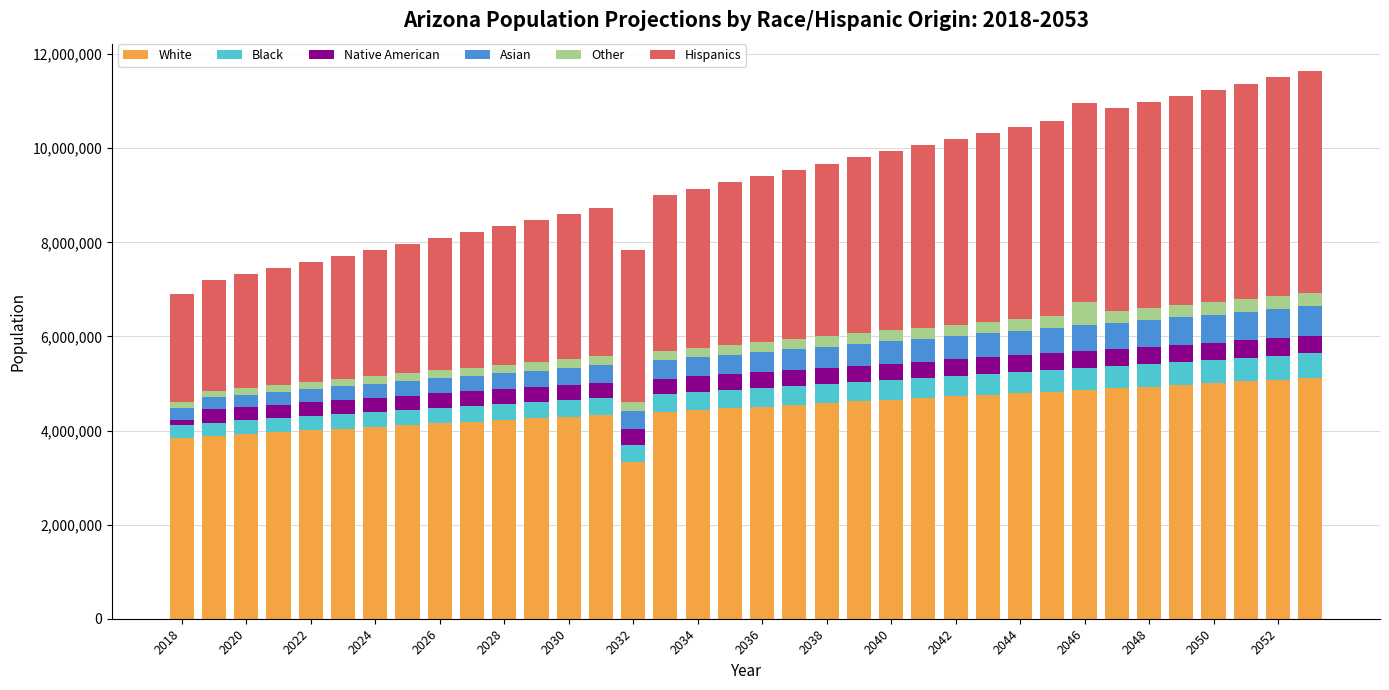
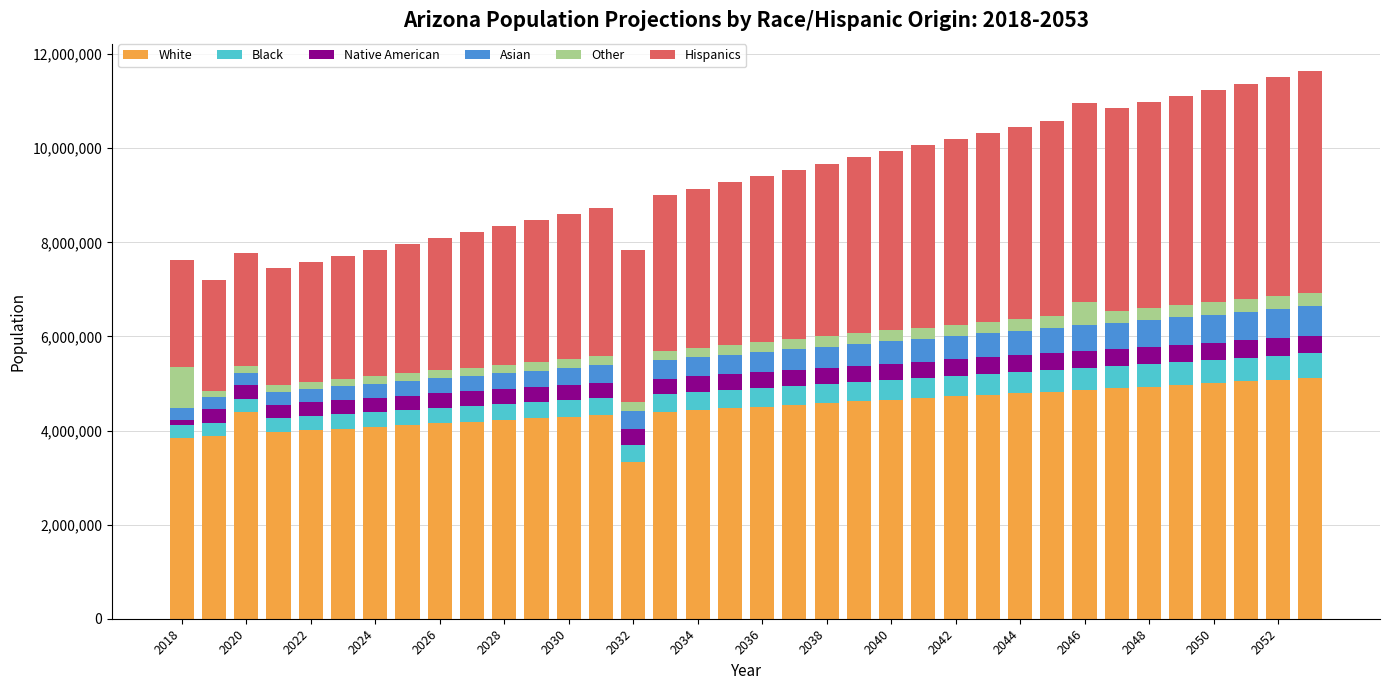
Other, 2018: 100,000 -> 900,000
White, 2020: 3,900,000 -> 4,400,000
